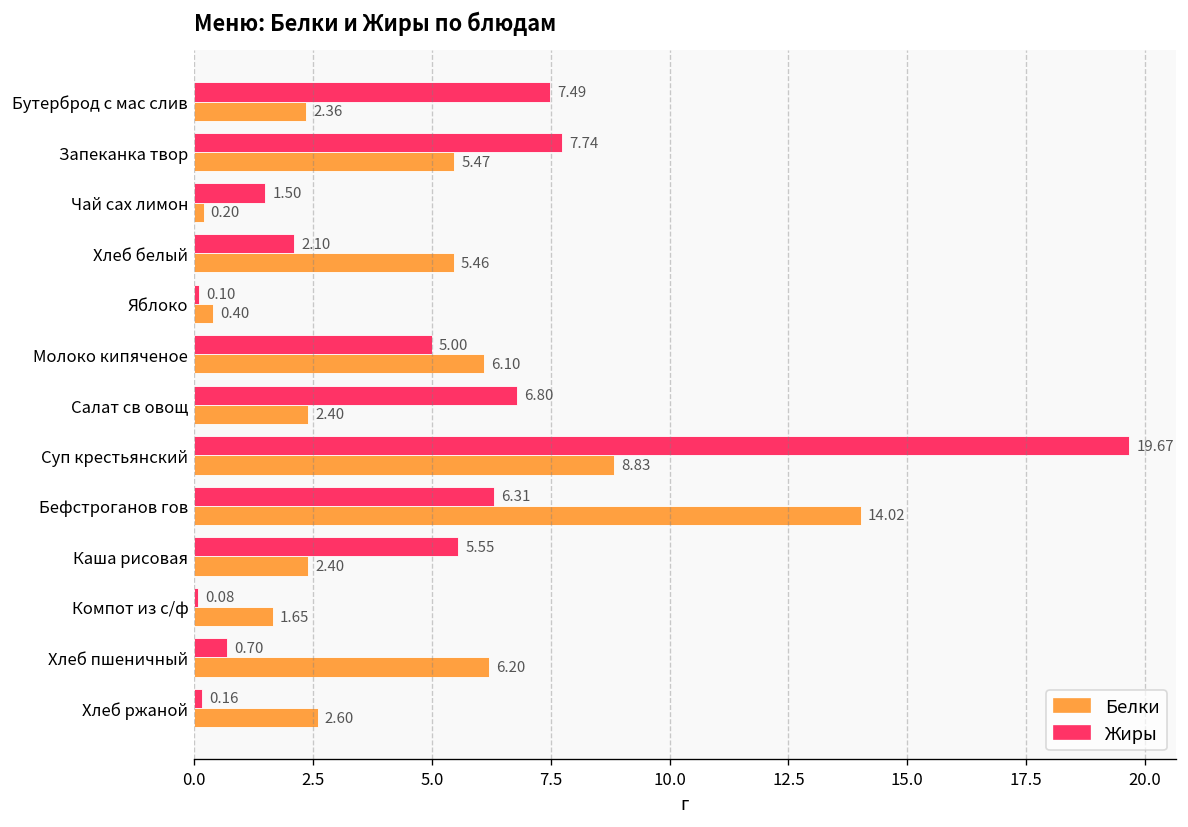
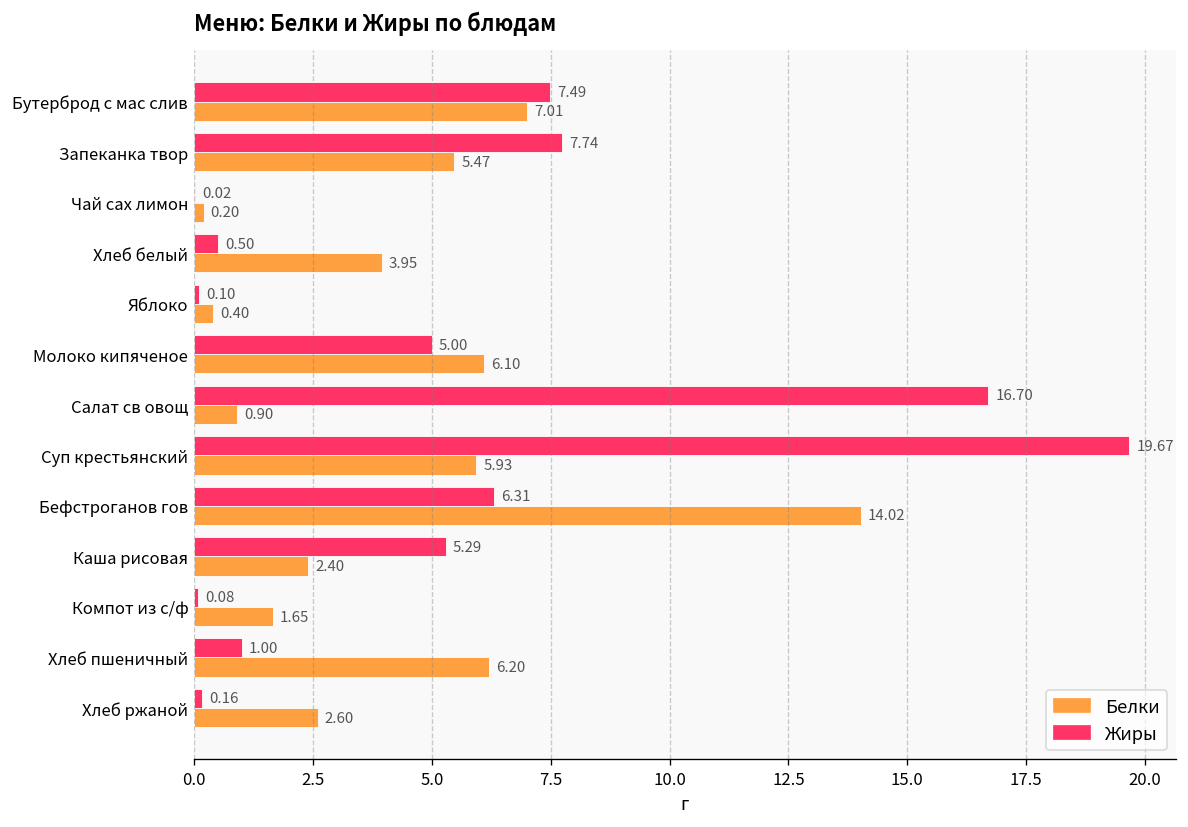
Белки, Бутерброд с мас слив: 2.36 -> 7.01
Жиры, Чай сах лимон: 1.50 -> 0.02
Жиры, Хлеб белый: 2.10 -> 0.50
Белки, Хлеб белый: 5.46 -> 3.95
Жиры, Салат св овощ: 6.80 -> 16.70
Белки, Салат св овощ: 2.40 -> 0.90
Белки, Суп крестьянский: 8.83 -> 5.93
Жиры, Каша рисовая: 5.55 -> 5.29
Жиры, Хлеб пшеничный: 0.70 -> 1.00
